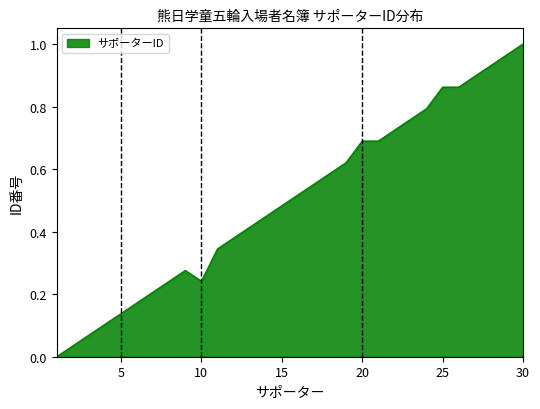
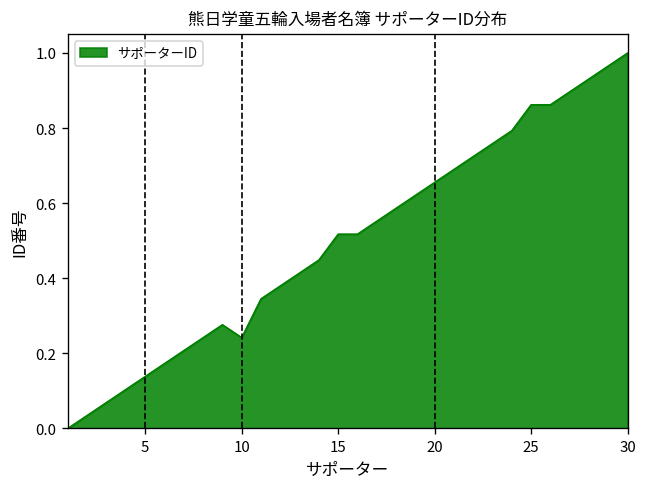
15: 0.48 -> 0.52
20: 0.69 -> 0.66
